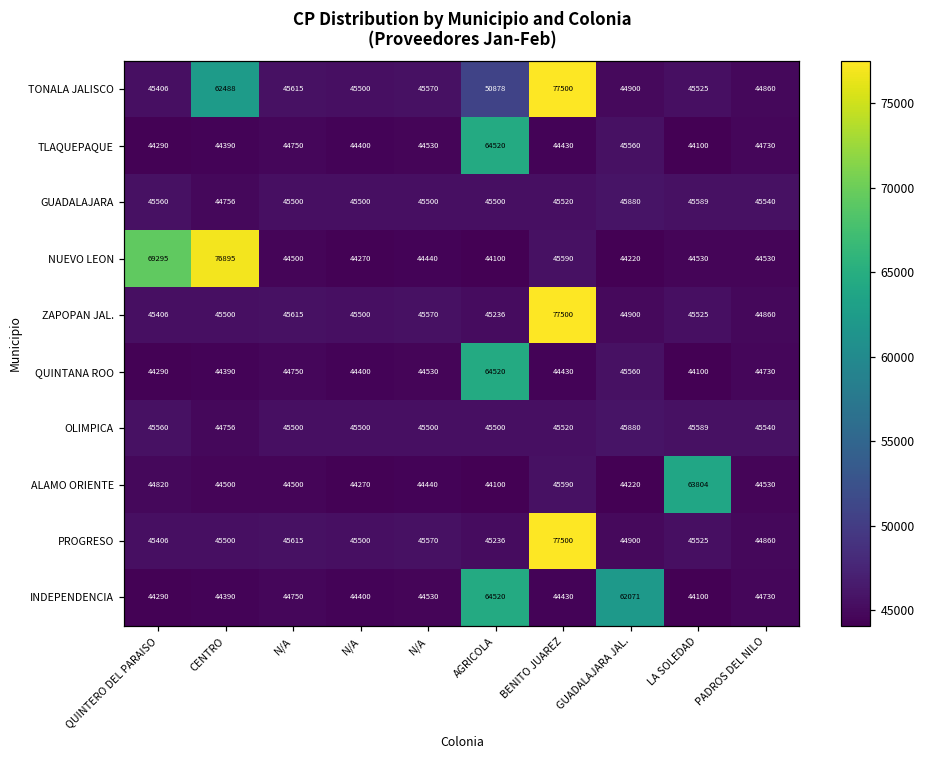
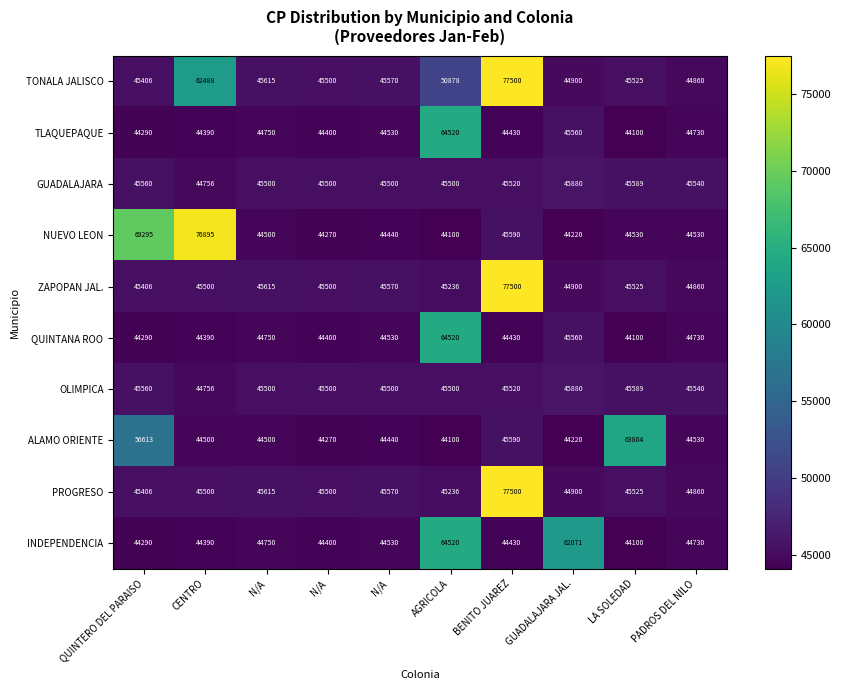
ALAMO ORIENTE, QUINTERO DEL PARAISO: 44820 -> 56613
